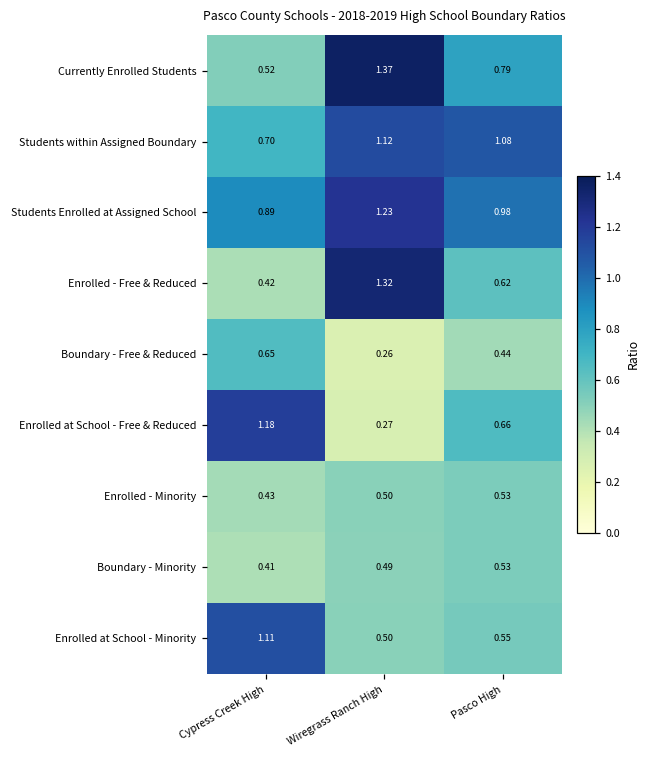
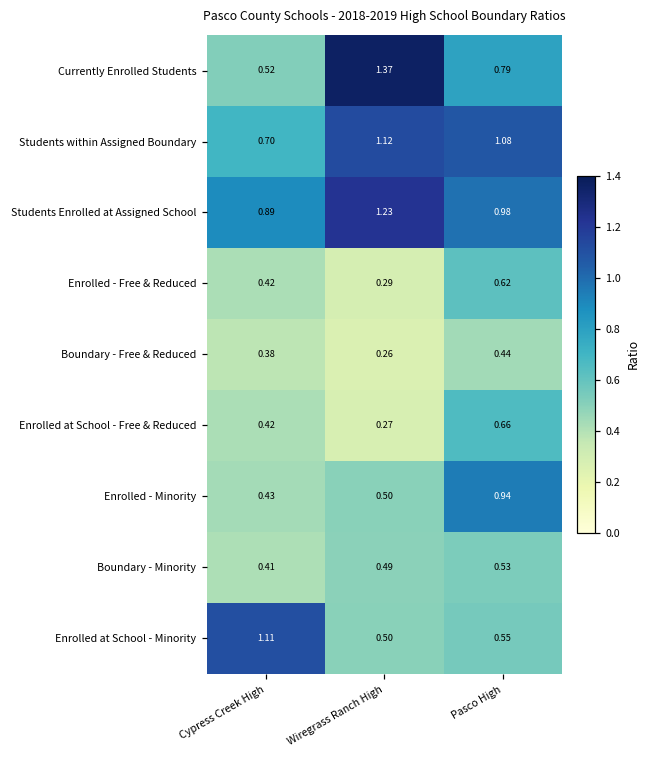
Enrolled - Free & Reduced, Wiregrass Ranch High: 1.32 -> 0.29
Boundary - Free & Reduced, Cypress Creek High: 0.65 -> 0.38
Enrolled at School - Free & Reduced, Cypress Creek High: 1.18 -> 0.42
Enrolled - Minority, Pasco High: 0.53 -> 0.94
